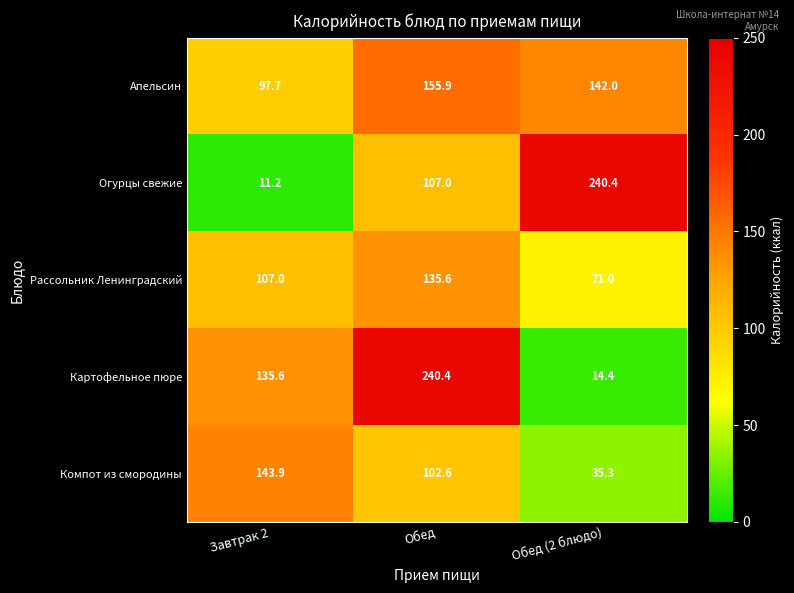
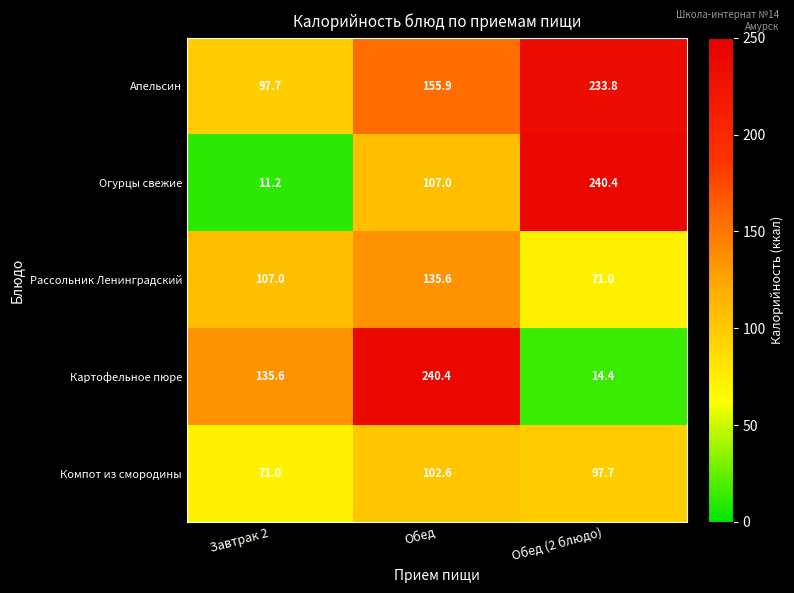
Апельсин, Обед (2 блюдо): 142.0 -> 233.8
Компот из смородины, Завтрак 2: 143.9 -> 71.0
Компот из смородины, Обед (2 блюдо): 35.3 -> 97.7
